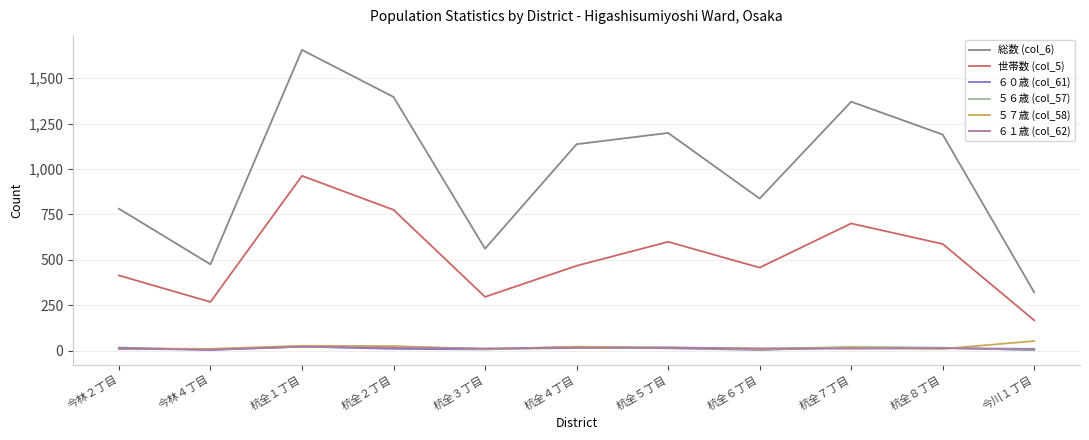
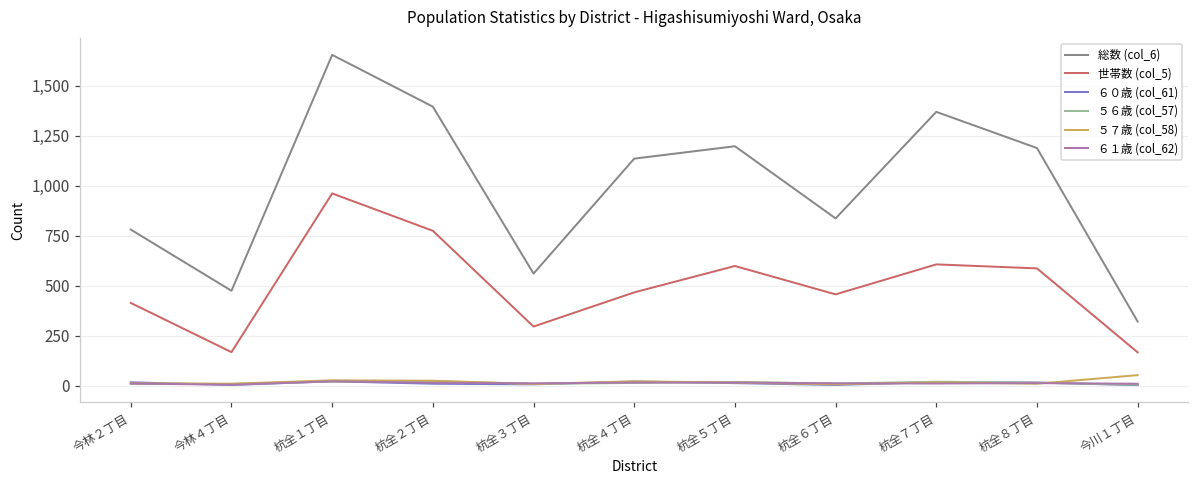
世帯数 (col_5), 今林４丁目: 270 -> 170
世帯数 (col_5), 杭全７丁目: 700 -> 610
